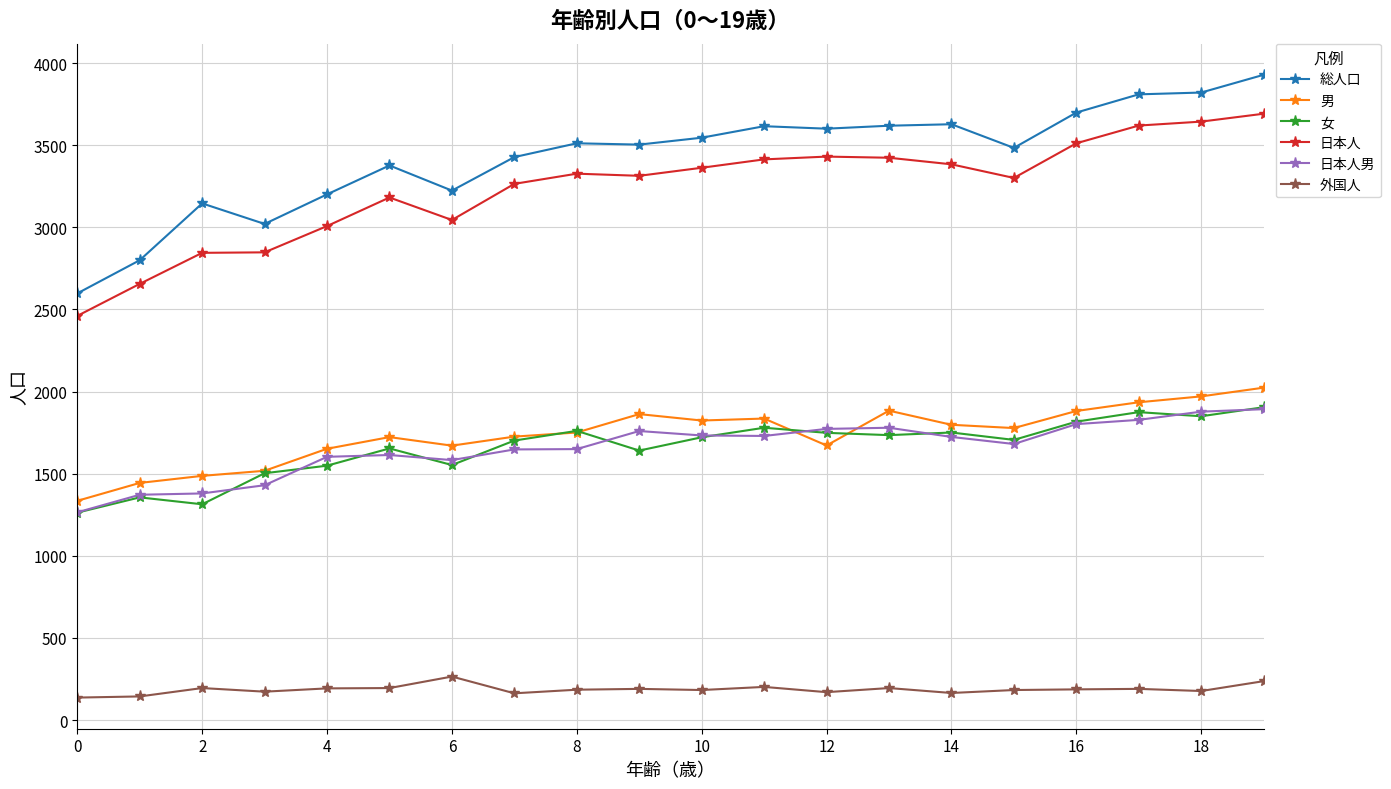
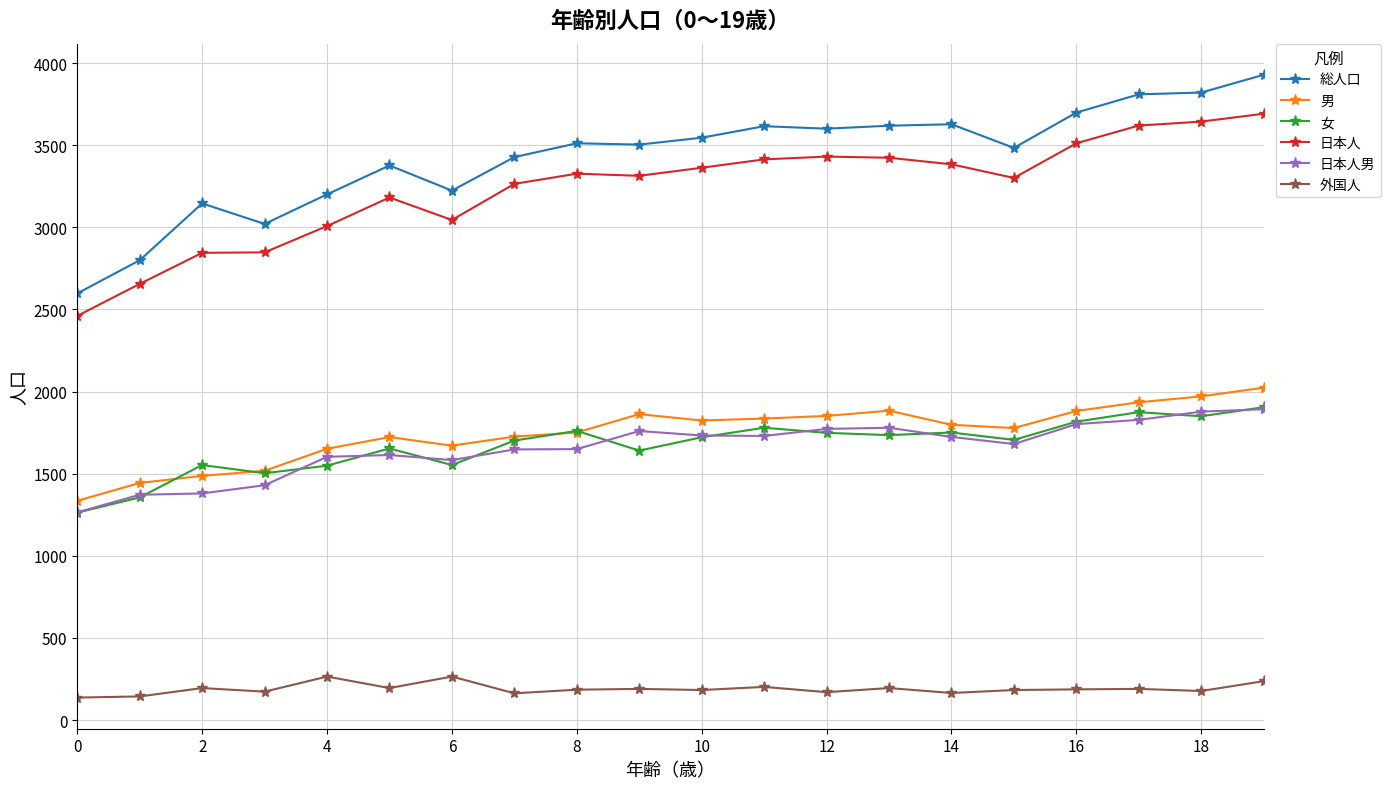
女, 2: 1310 -> 1550
外国人, 4: 190 -> 270
男, 12: 1670 -> 1850
